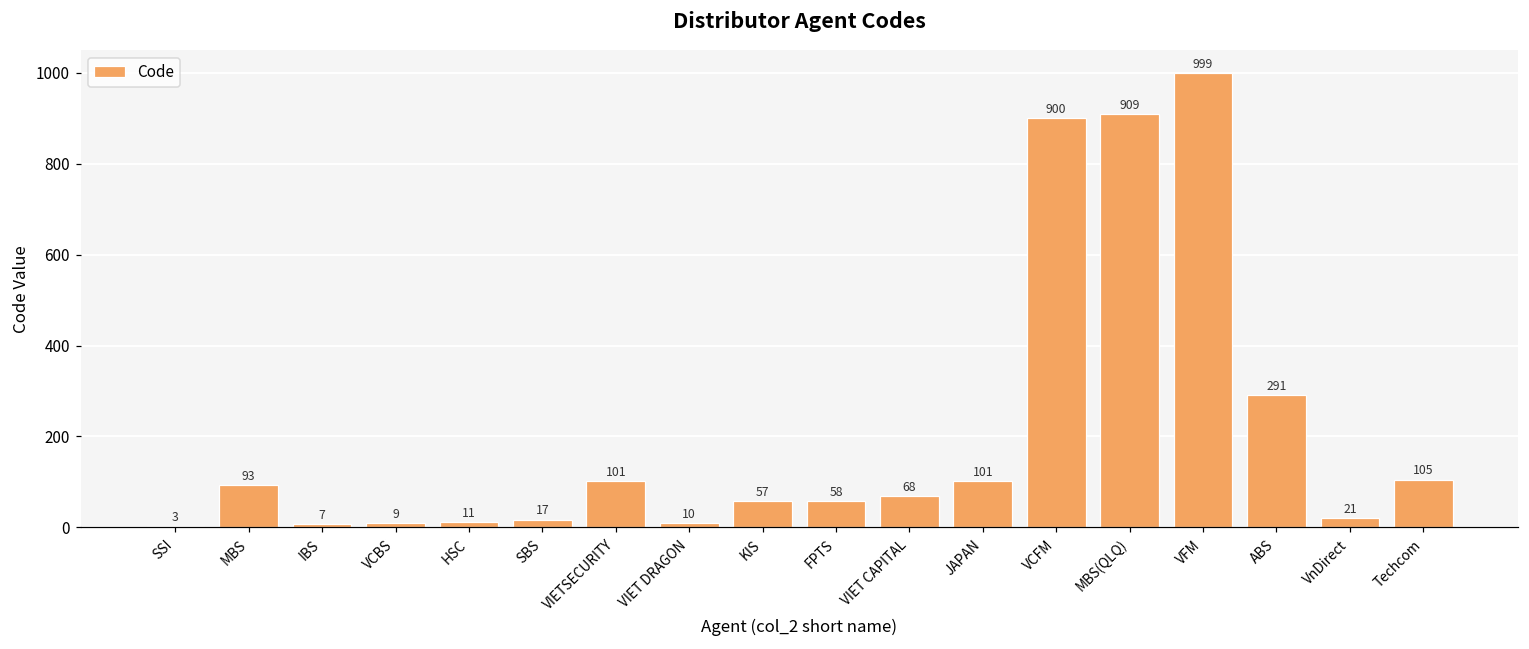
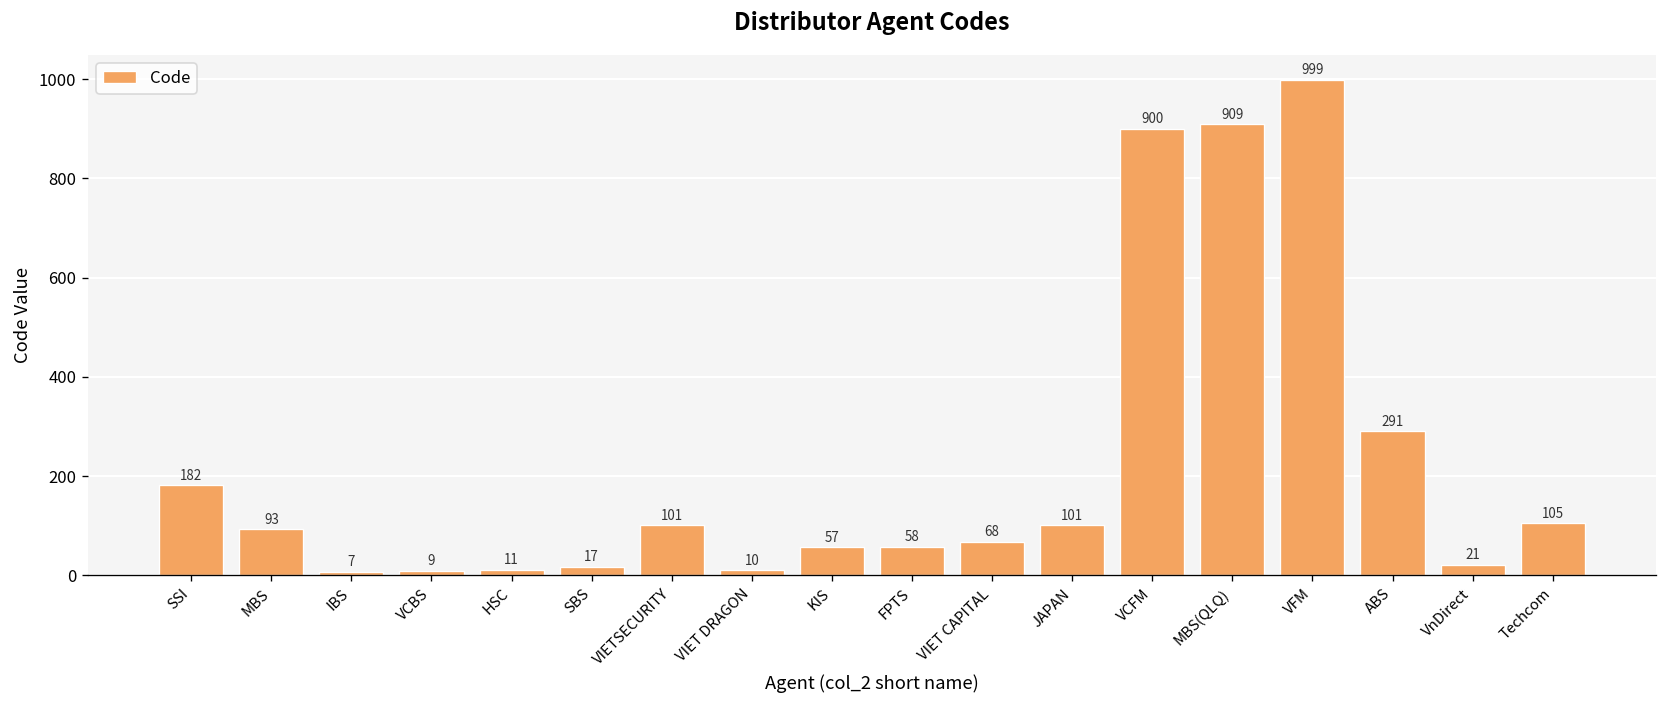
SSI: 3 -> 182
